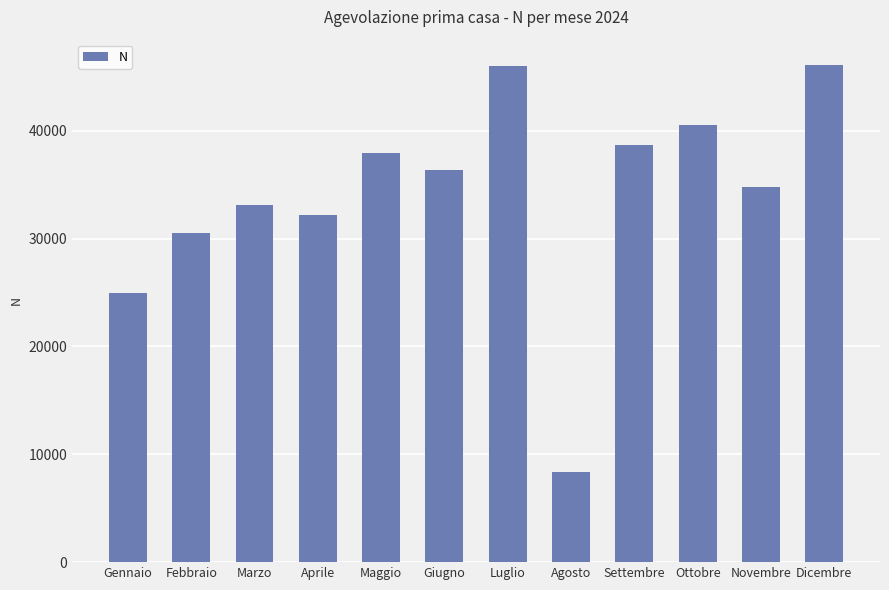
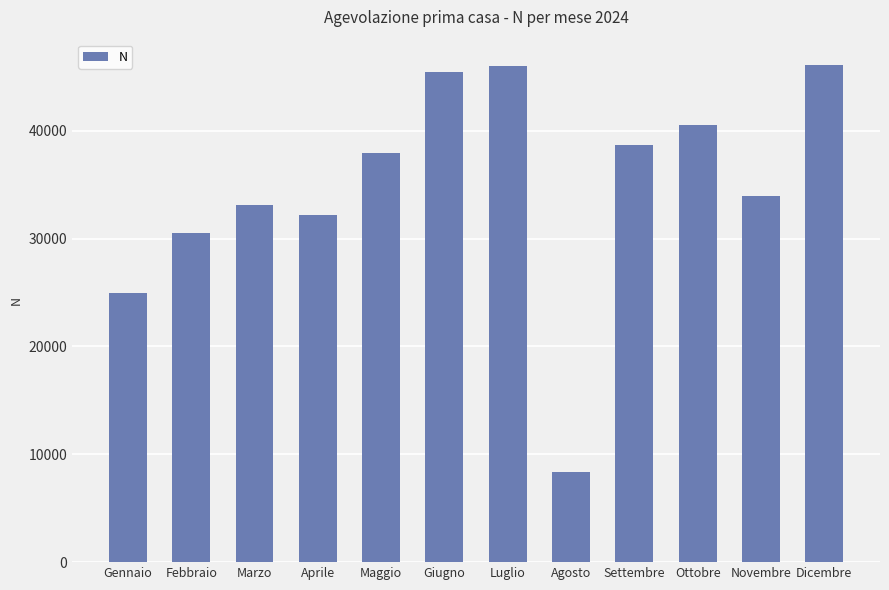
Giugno: 36300 -> 45400
Novembre: 34800 -> 34000
